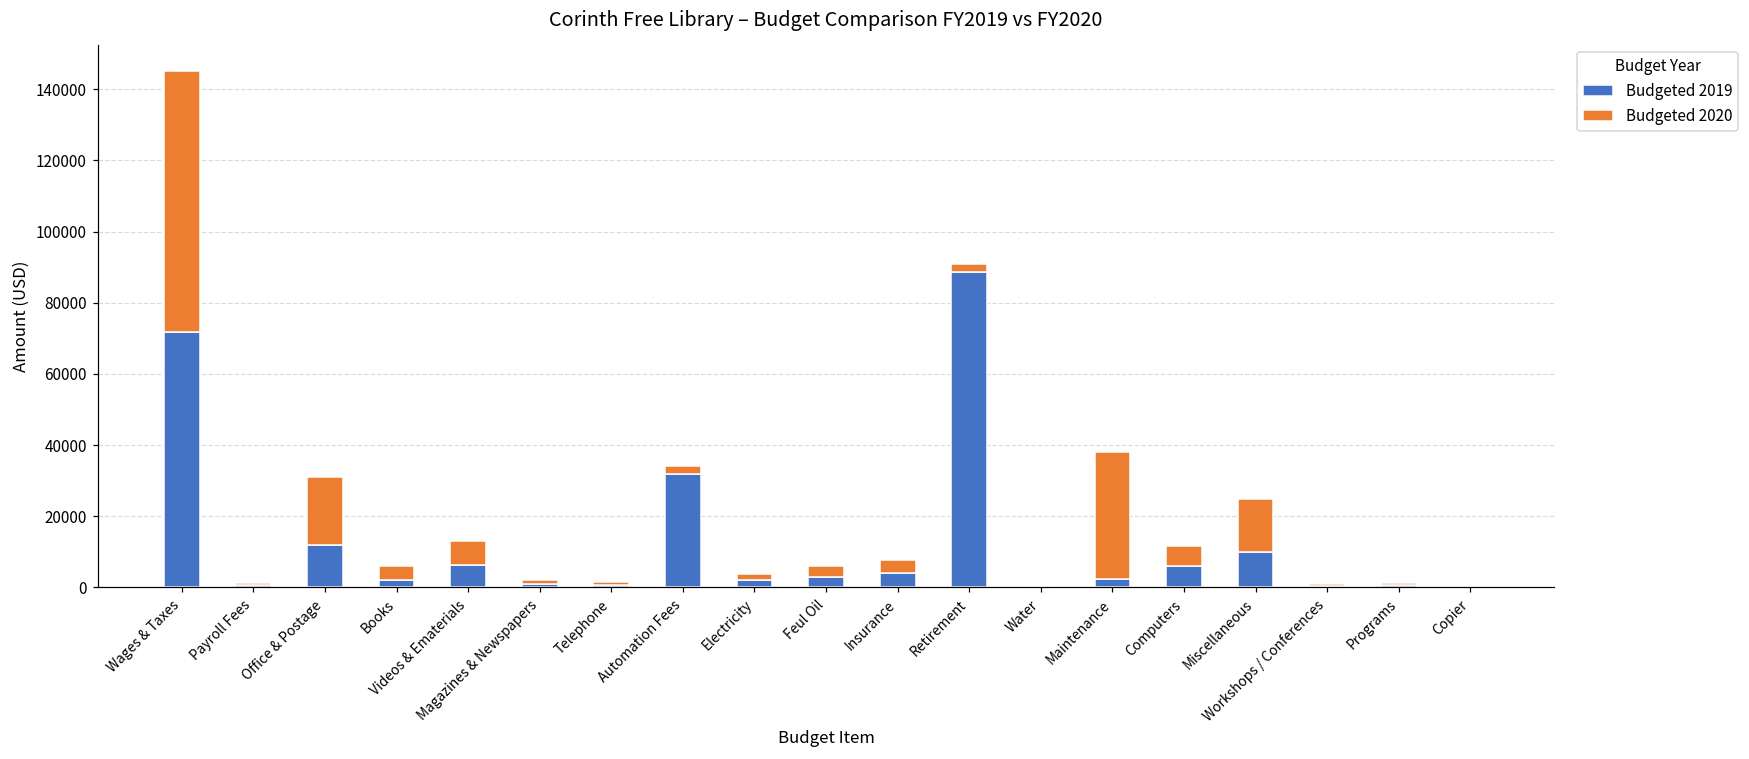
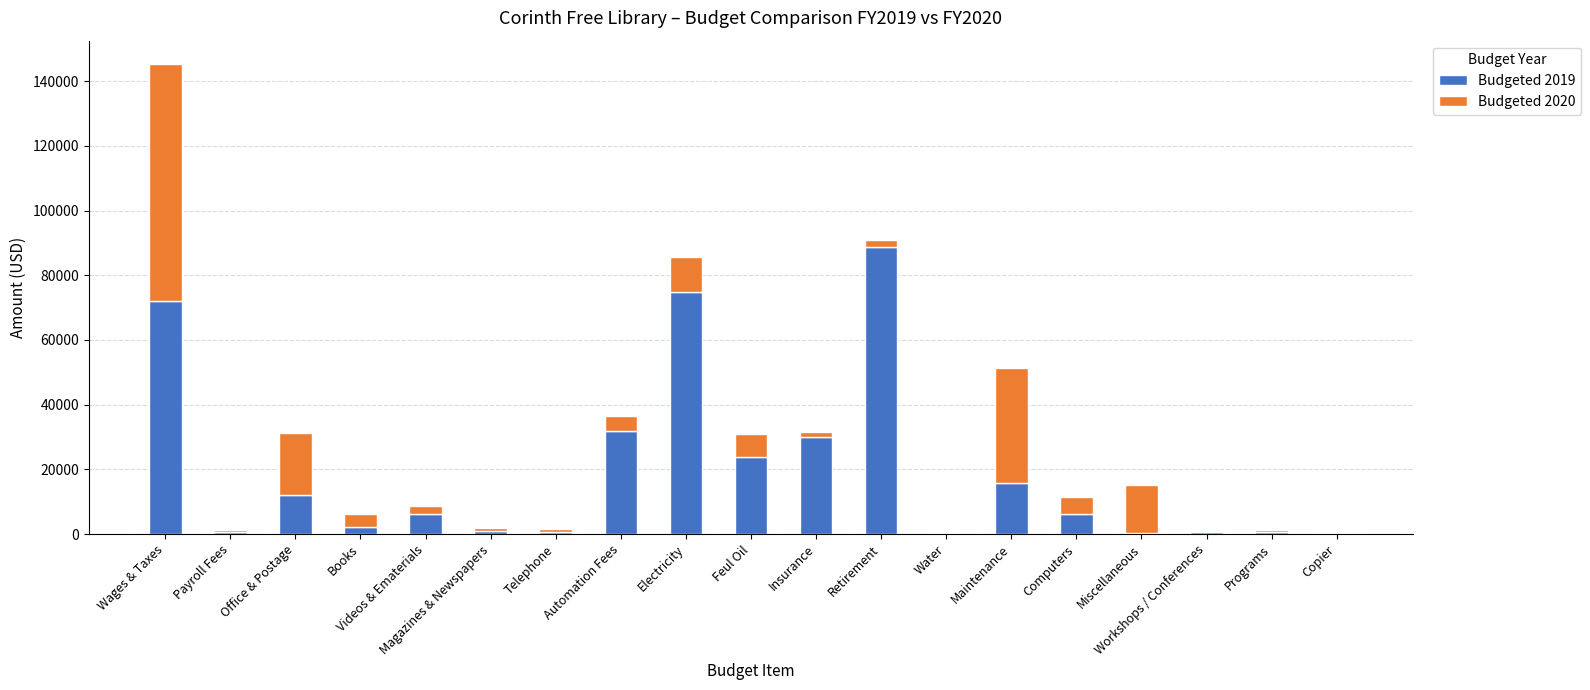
Budgeted 2020, Videos & Ematerials: 7000 -> 2000
Budgeted 2020, Automation Fees: 2000 -> 5000
Budgeted 2019, Electricity: 2000 -> 75000
Budgeted 2020, Electricity: 2000 -> 11000
Budgeted 2019, Feul Oil: 3000 -> 24000
Budgeted 2020, Feul Oil: 3000 -> 7000
Budgeted 2019, Insurance: 4000 -> 30000
Budgeted 2020, Insurance: 4000 -> 1000
Budgeted 2019, Maintenance: 3000 -> 16000
Budgeted 2019, Miscellaneous: 10000 -> 0
